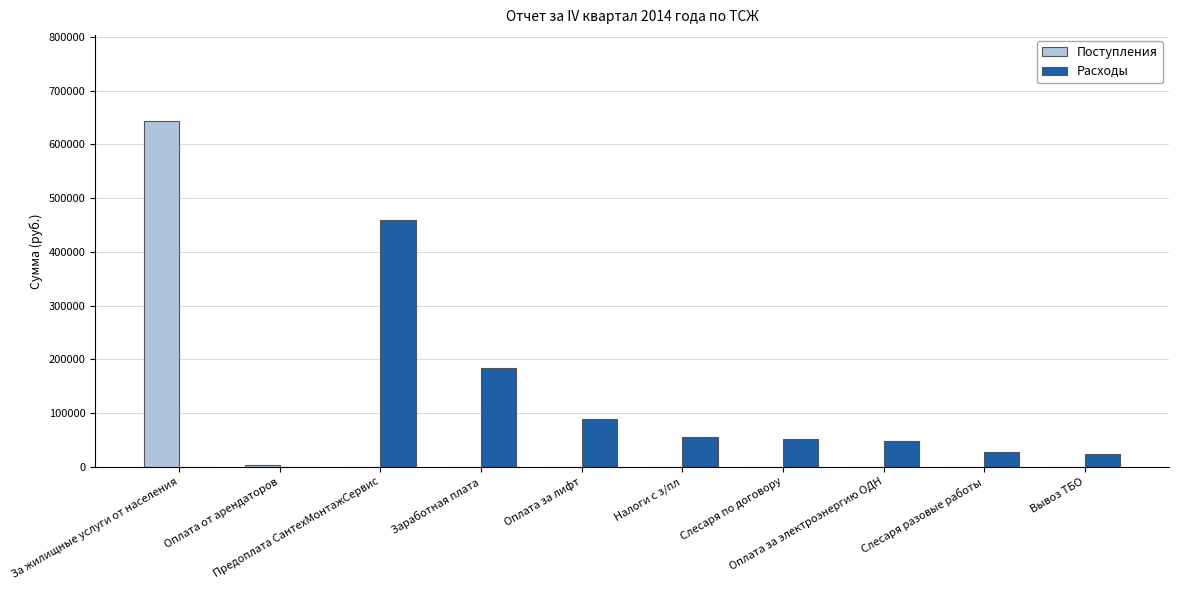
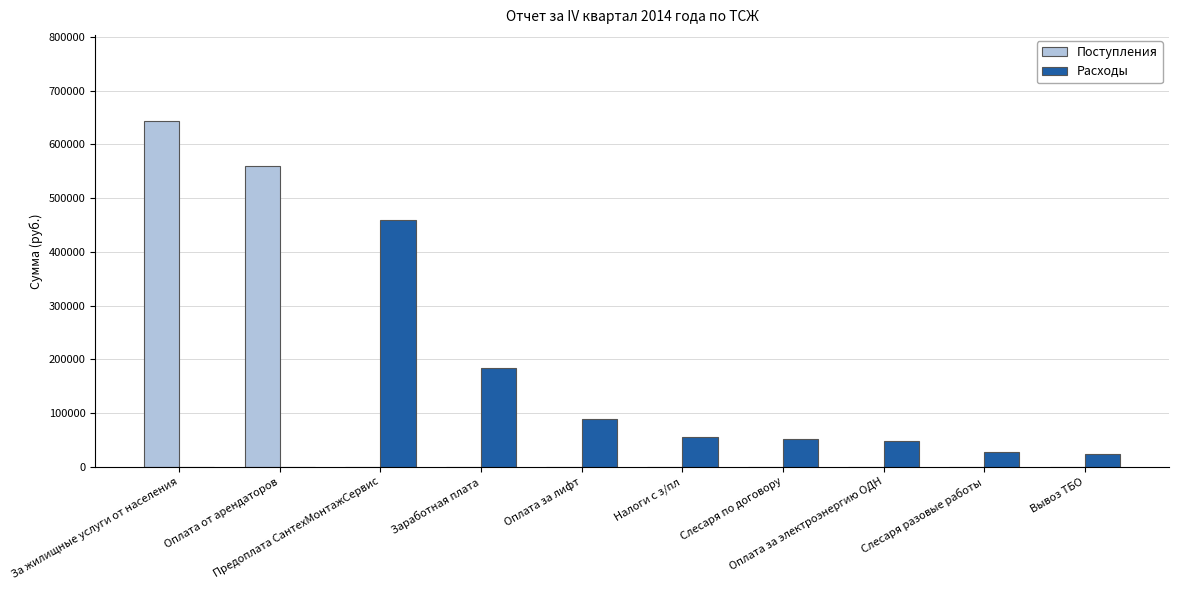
Поступления, Оплата от арендаторов: 0 -> 560000
